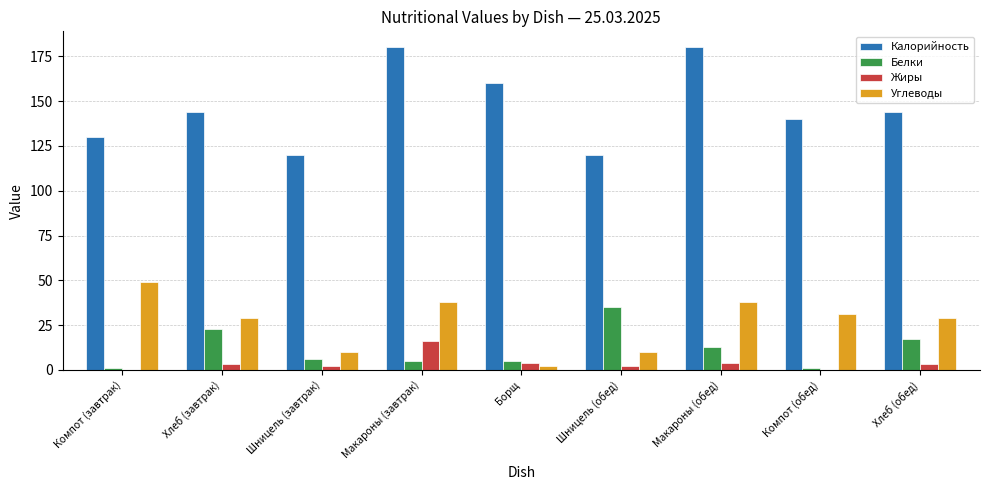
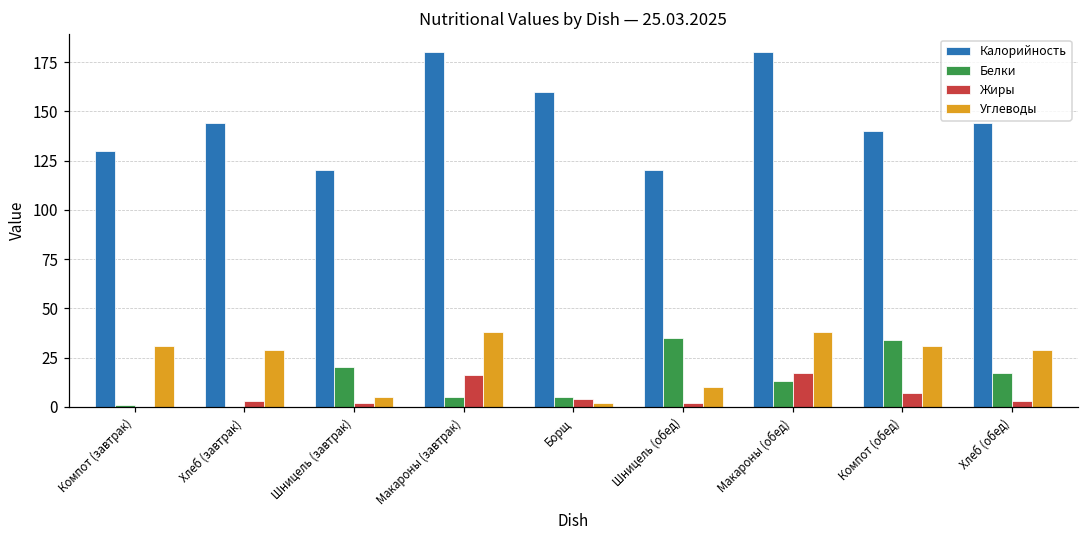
Углеводы, Компот (завтрак): 49 -> 31
Белки, Хлеб (завтрак): 23 -> 0
Белки, Шницель (завтрак): 6 -> 20
Углеводы, Шницель (завтрак): 10 -> 5
Жиры, Макароны (обед): 4 -> 17
Белки, Компот (обед): 1 -> 34
Жиры, Компот (обед): 0 -> 7
